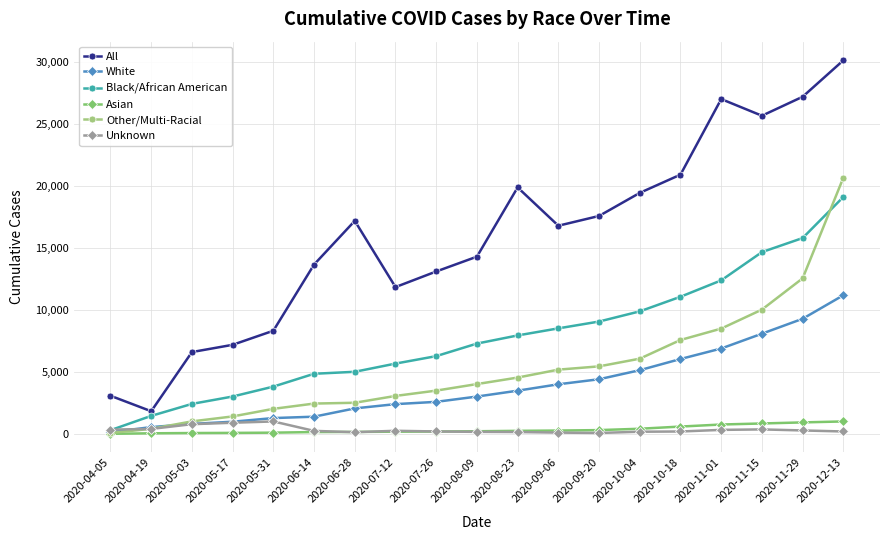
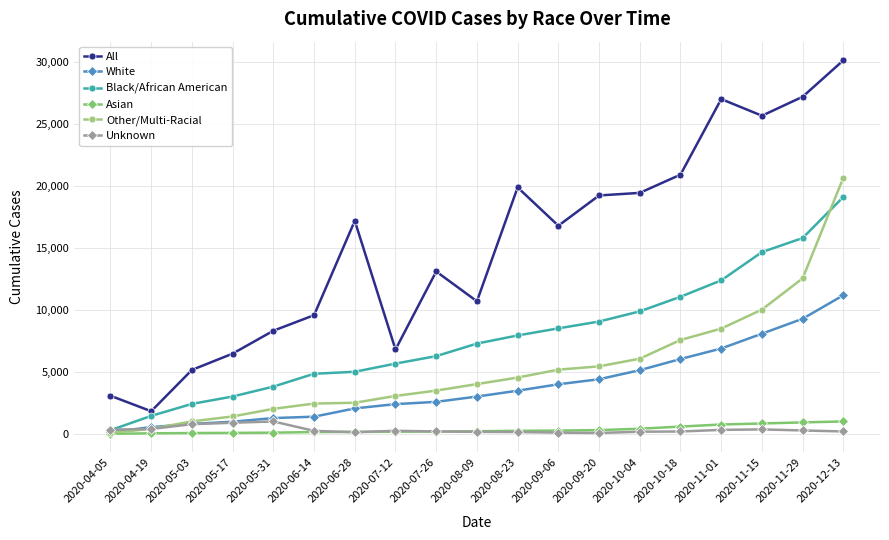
All, 2020-05-03: 6,600 -> 5,200
All, 2020-05-17: 7,200 -> 6,500
All, 2020-06-14: 13,700 -> 9,600
All, 2020-07-12: 11,900 -> 6,800
All, 2020-08-09: 14,300 -> 10,700
All, 2020-09-20: 17,600 -> 19,300
